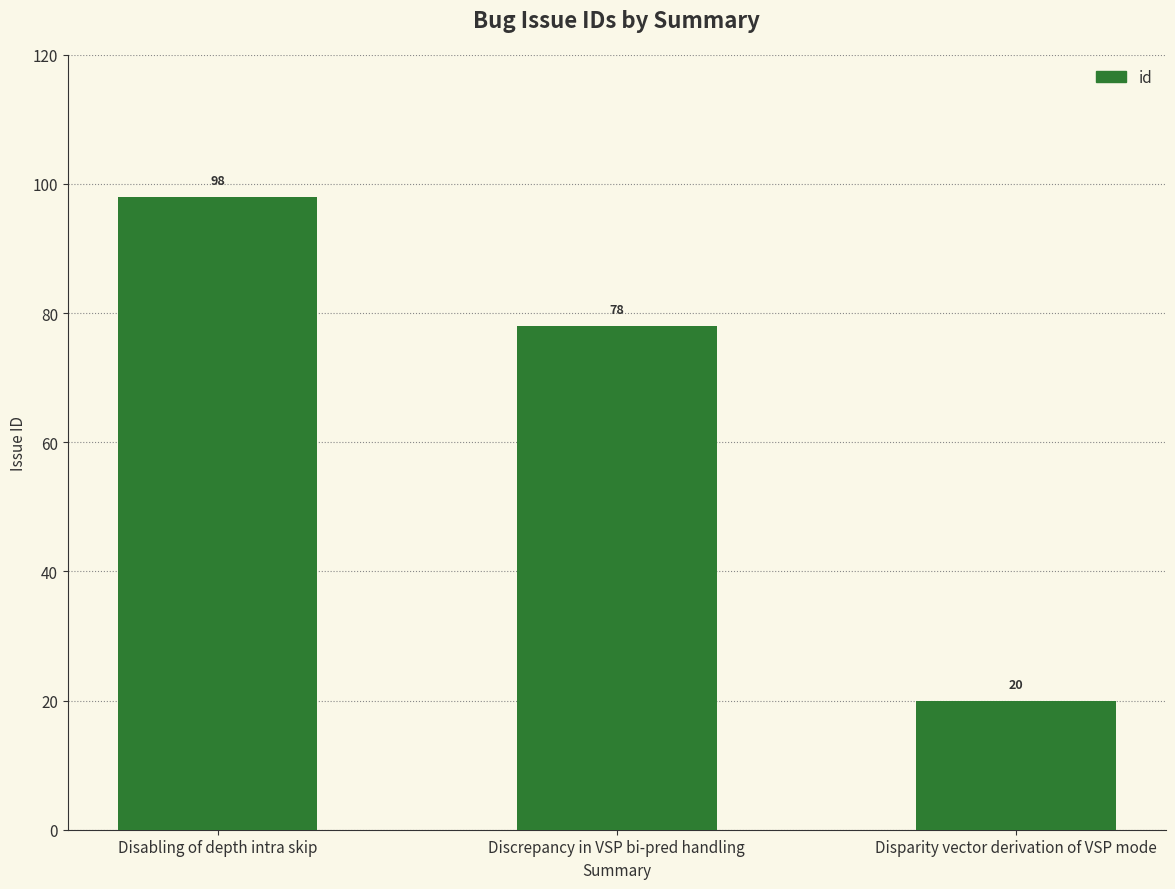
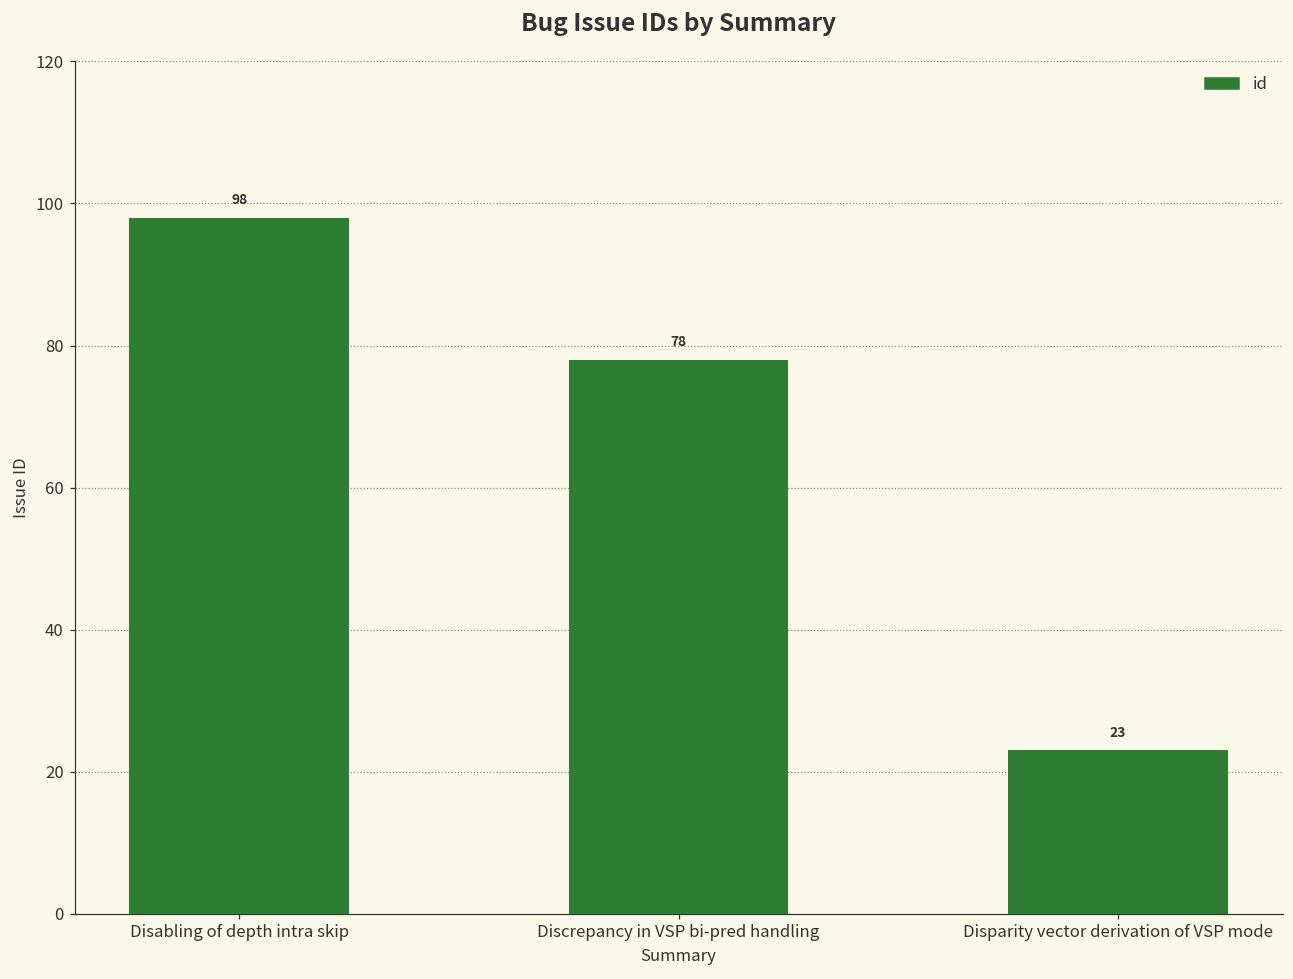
Disparity vector derivation of VSP mode: 20 -> 23
